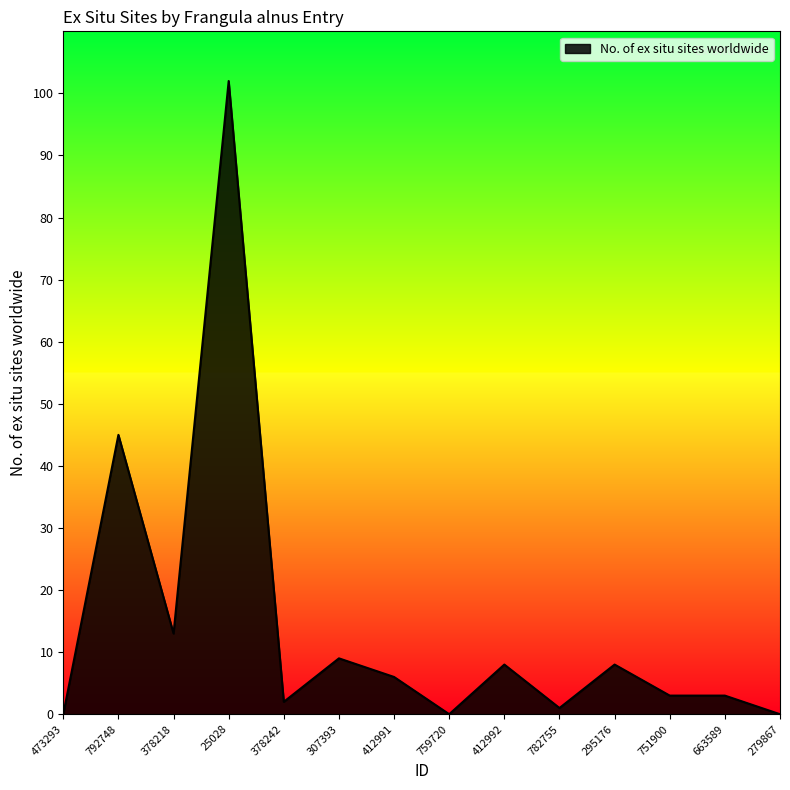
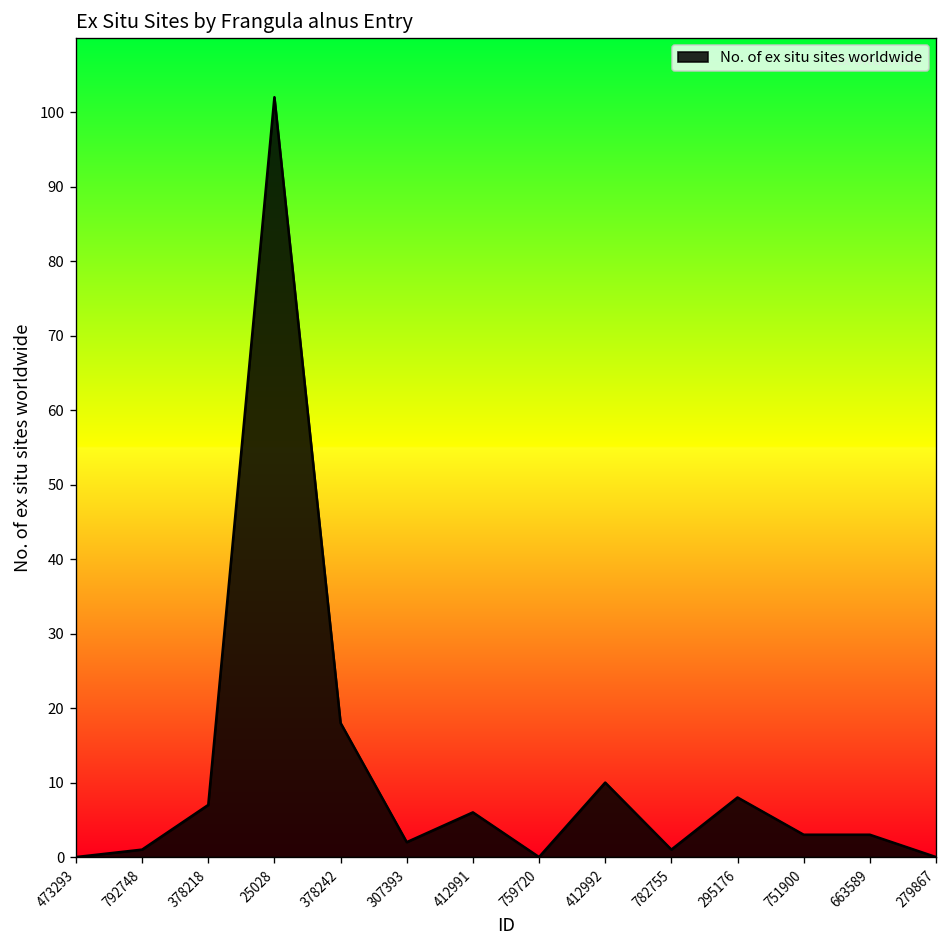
792748: 45 -> 1
378218: 13 -> 7
378242: 2 -> 18
307393: 9 -> 2
412992: 8 -> 10
